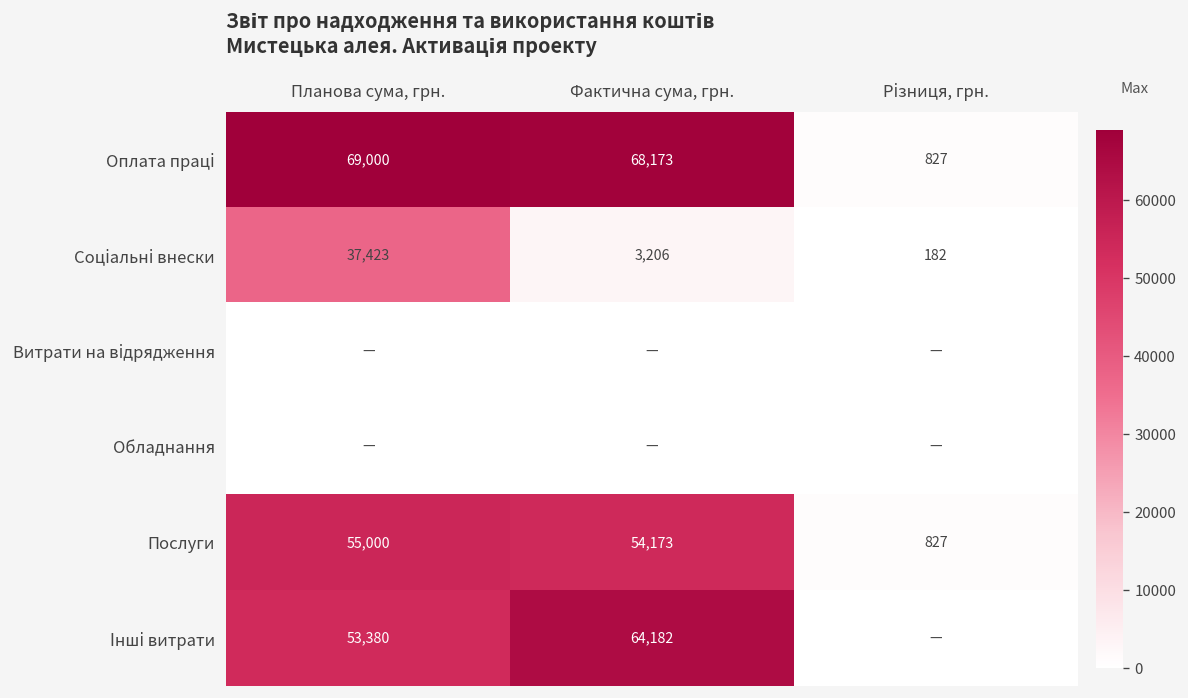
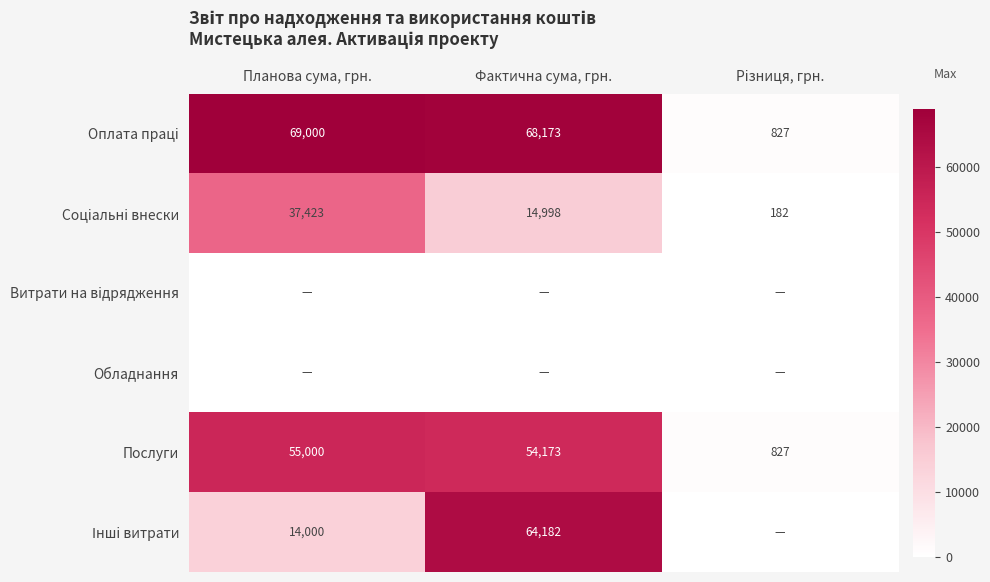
Соціальні внески, Фактична сума, грн.: 3,206 -> 14,998
Інші витрати, Планова сума, грн.: 53,380 -> 14,000
